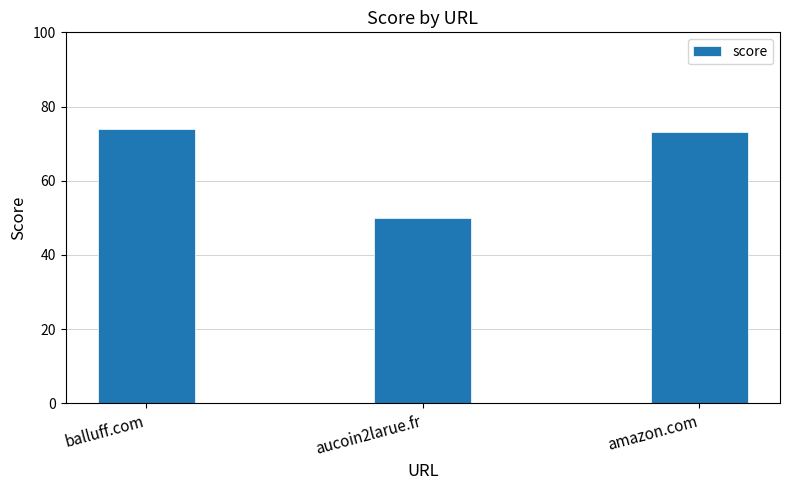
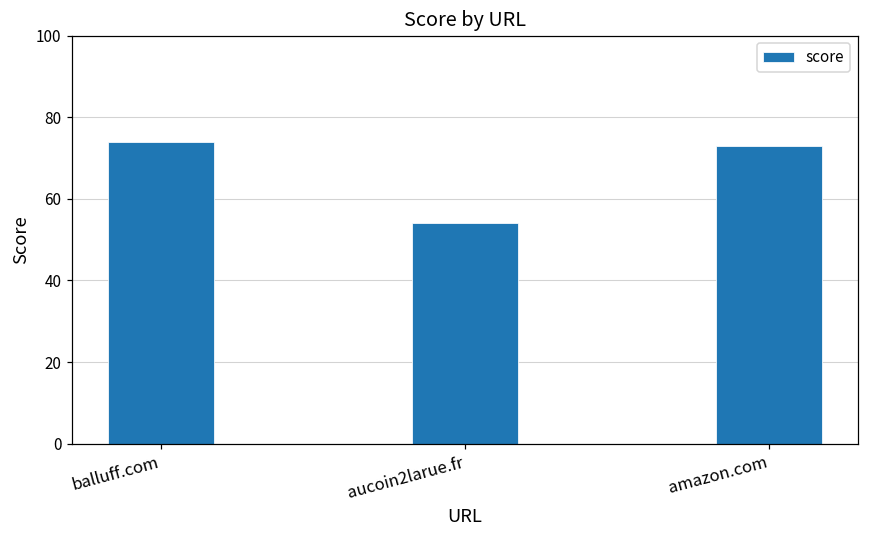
aucoin2larue.fr: 50 -> 54
